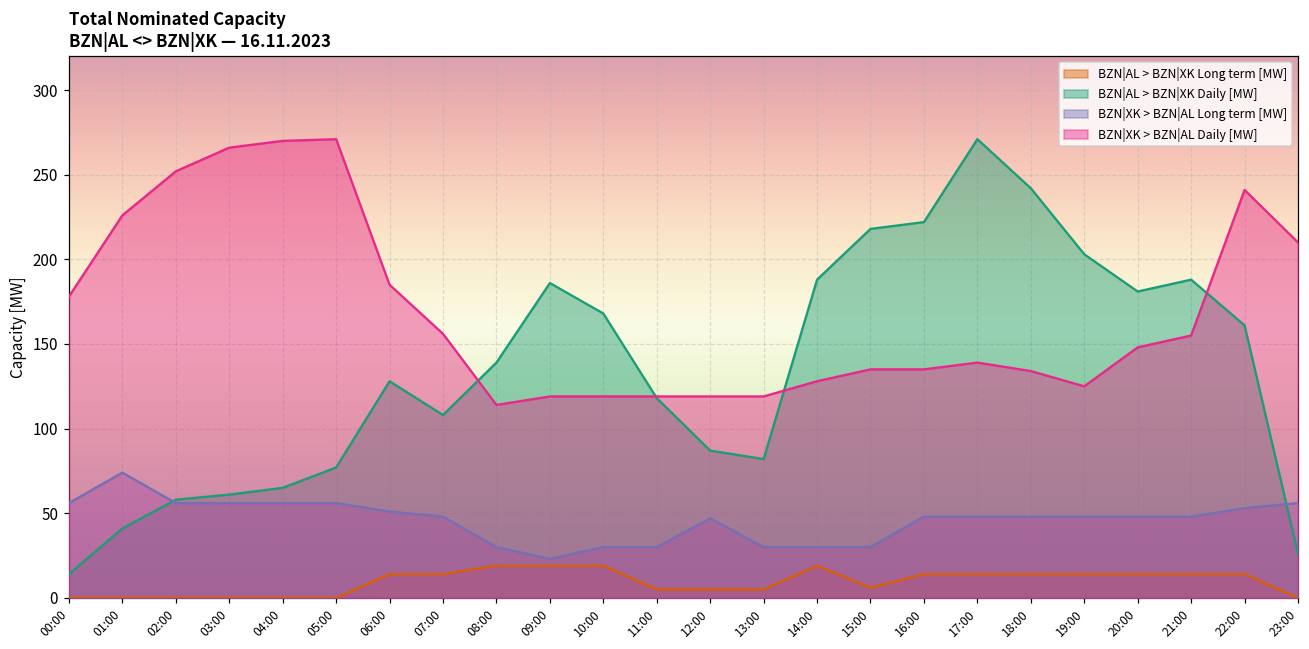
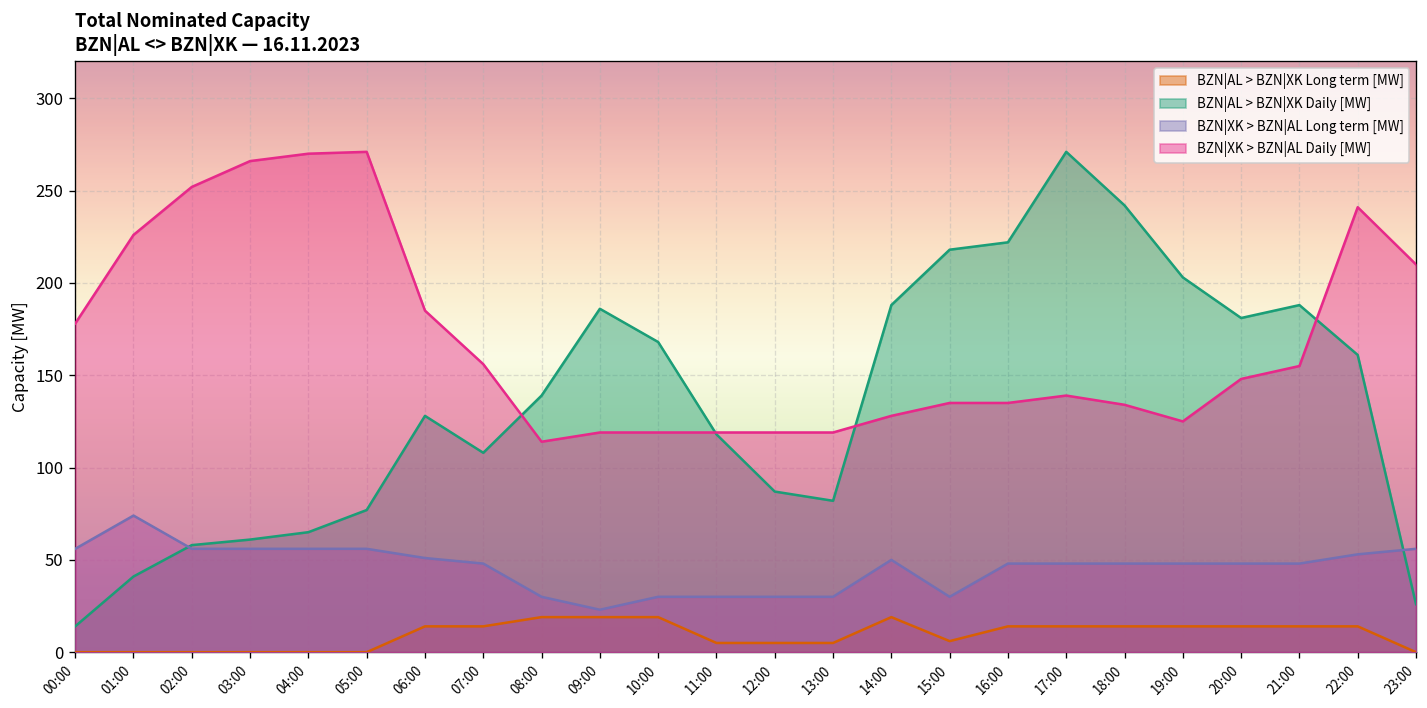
BZN|XK > BZN|AL Long term [MW], 12:00: 47 -> 30
BZN|XK > BZN|AL Long term [MW], 14:00: 30 -> 50
